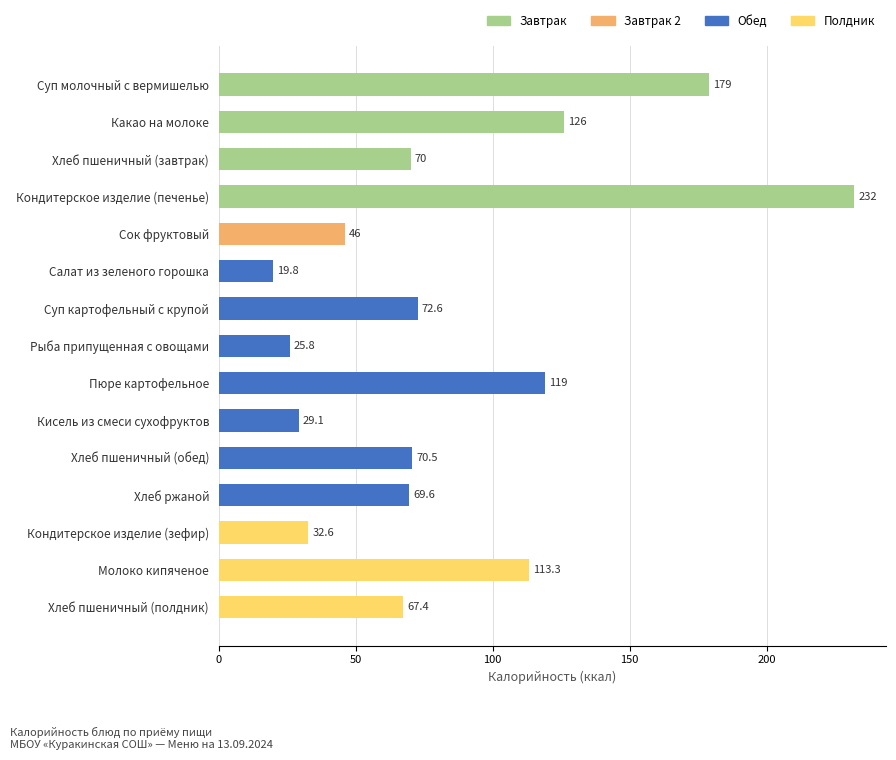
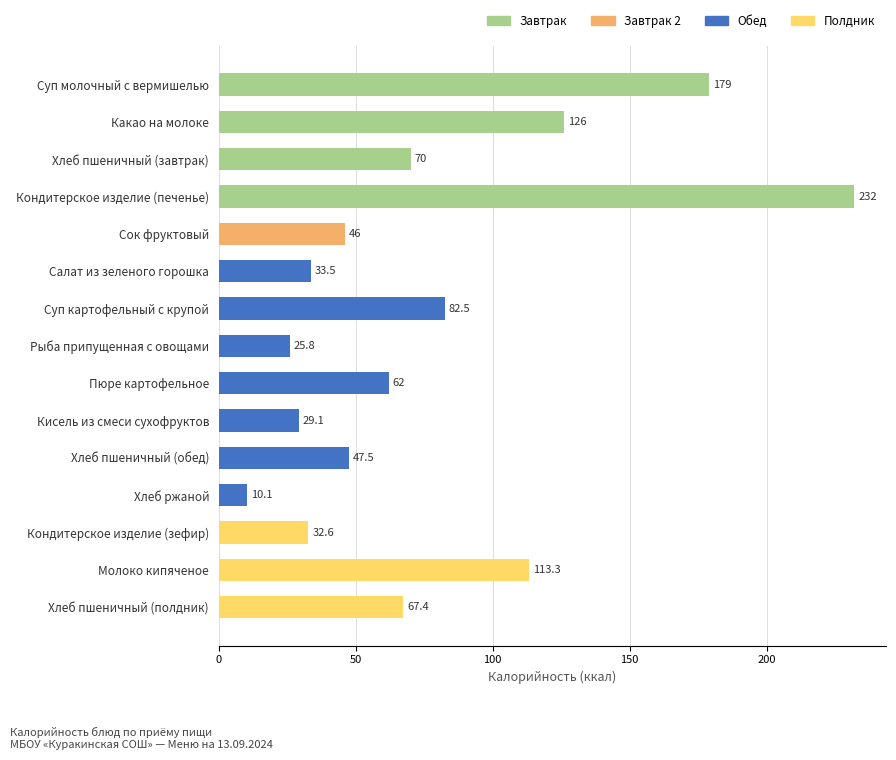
Салат из зеленого горошка: 19.8 -> 33.5
Суп картофельный с крупой: 72.6 -> 82.5
Пюре картофельное: 119 -> 62
Хлеб пшеничный (обед): 70.5 -> 47.5
Хлеб ржаной: 69.6 -> 10.1
